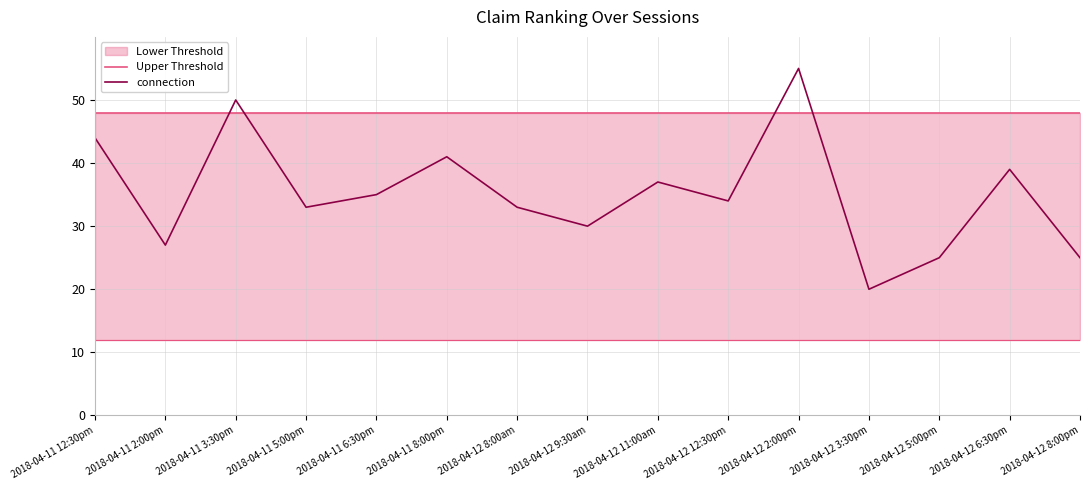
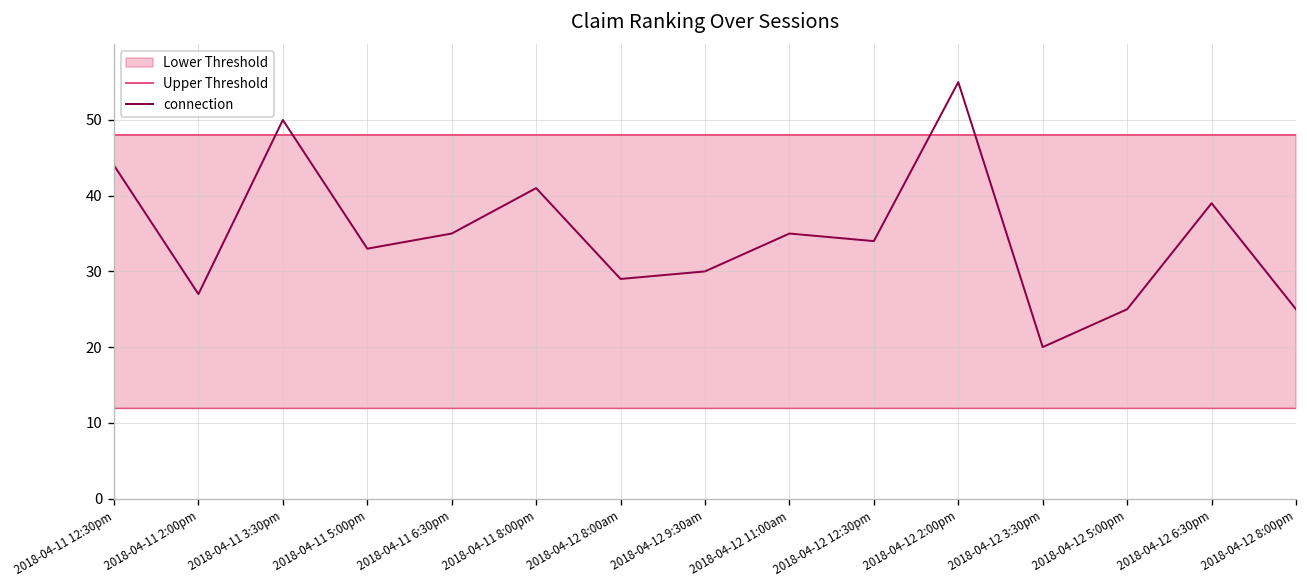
connection, 2018-04-12 8:00am: 33 -> 29
connection, 2018-04-12 11:00am: 37 -> 35
